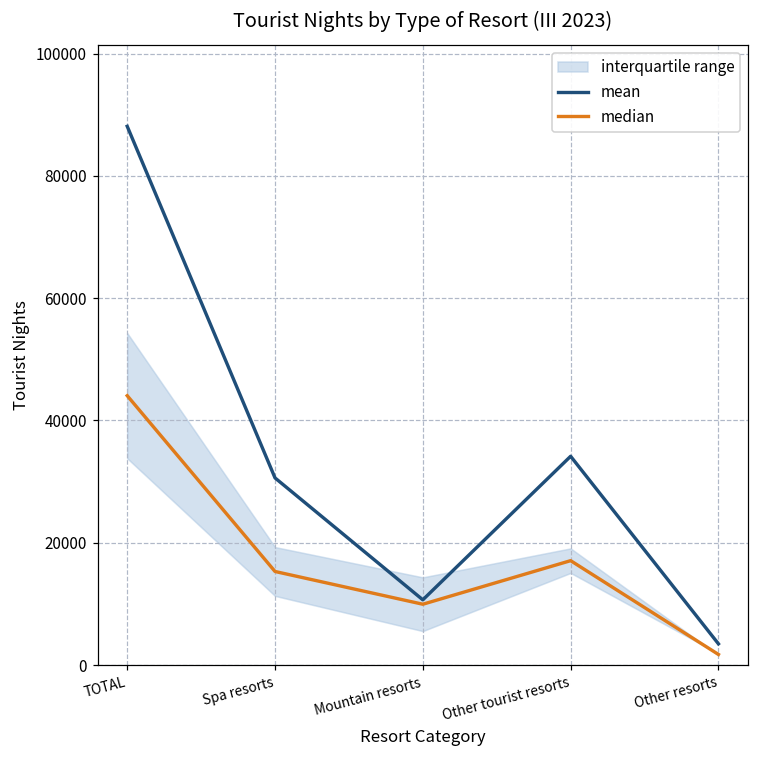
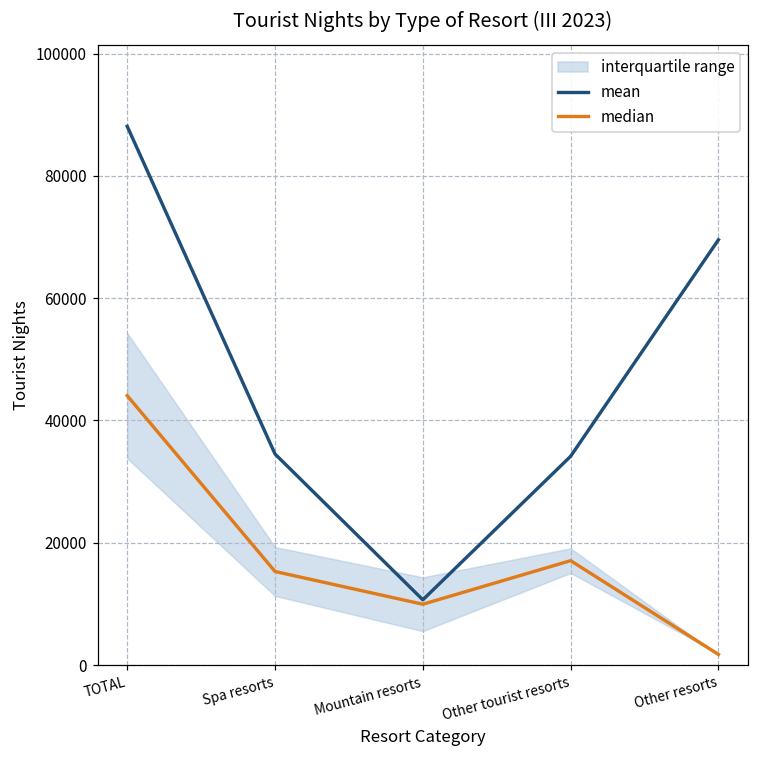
mean, Spa resorts: 31000 -> 35000
mean, Other resorts: 3000 -> 70000
